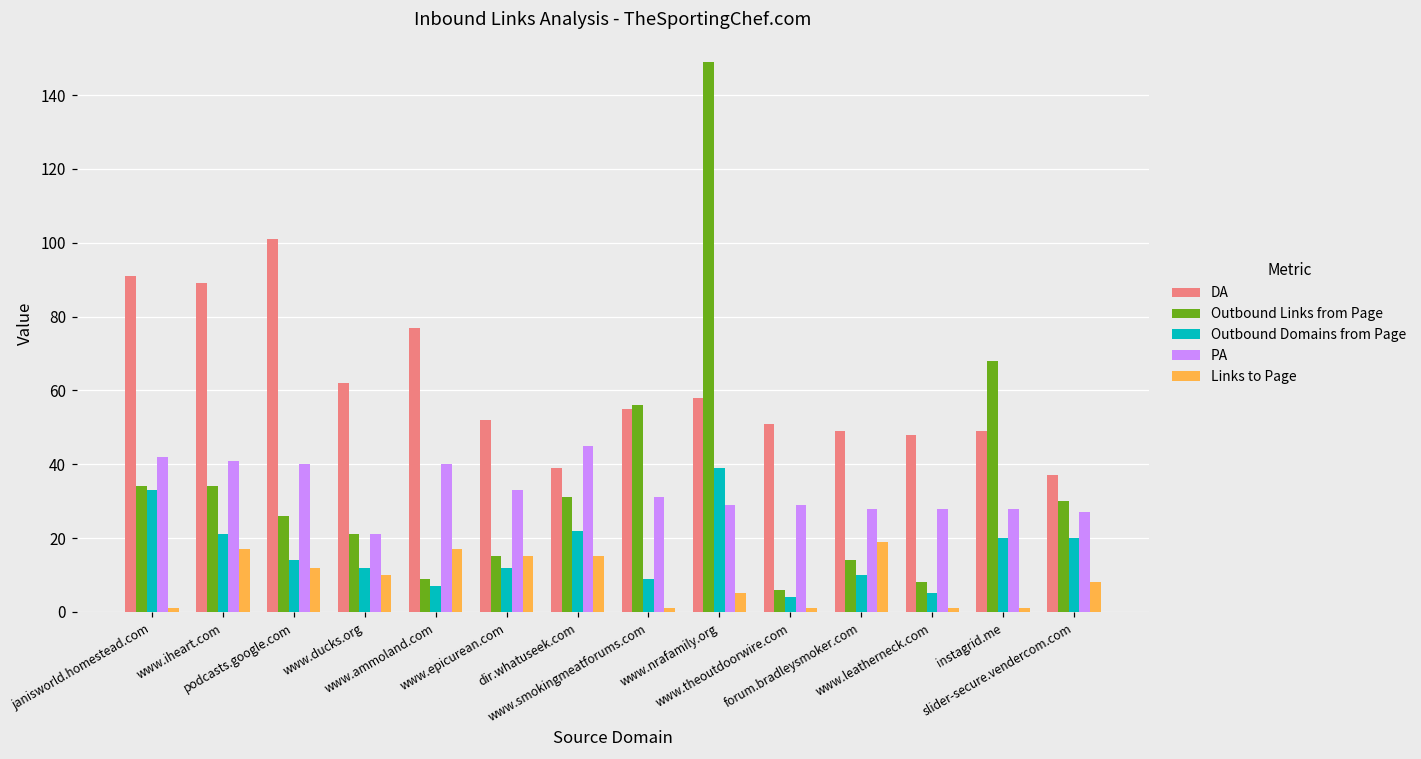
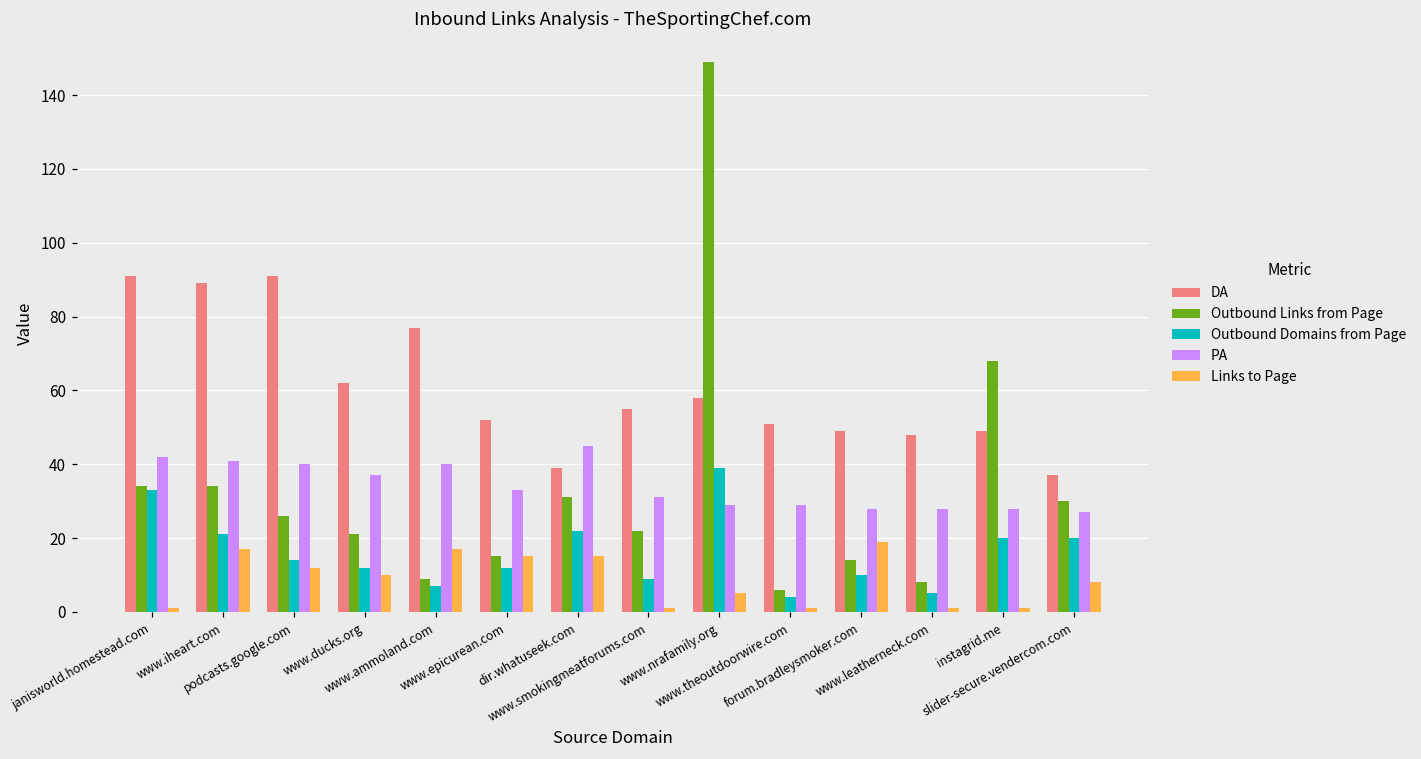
DA, podcasts.google.com: 101 -> 91
PA, www.ducks.org: 21 -> 37
Outbound Links from Page, www.smokingmeatforums.com: 56 -> 22
